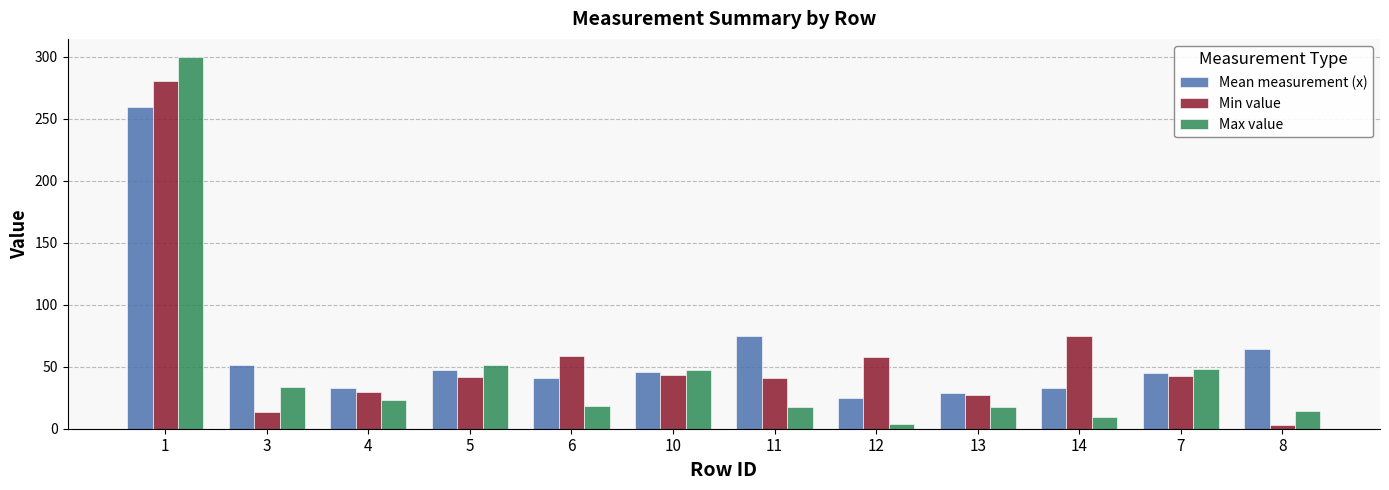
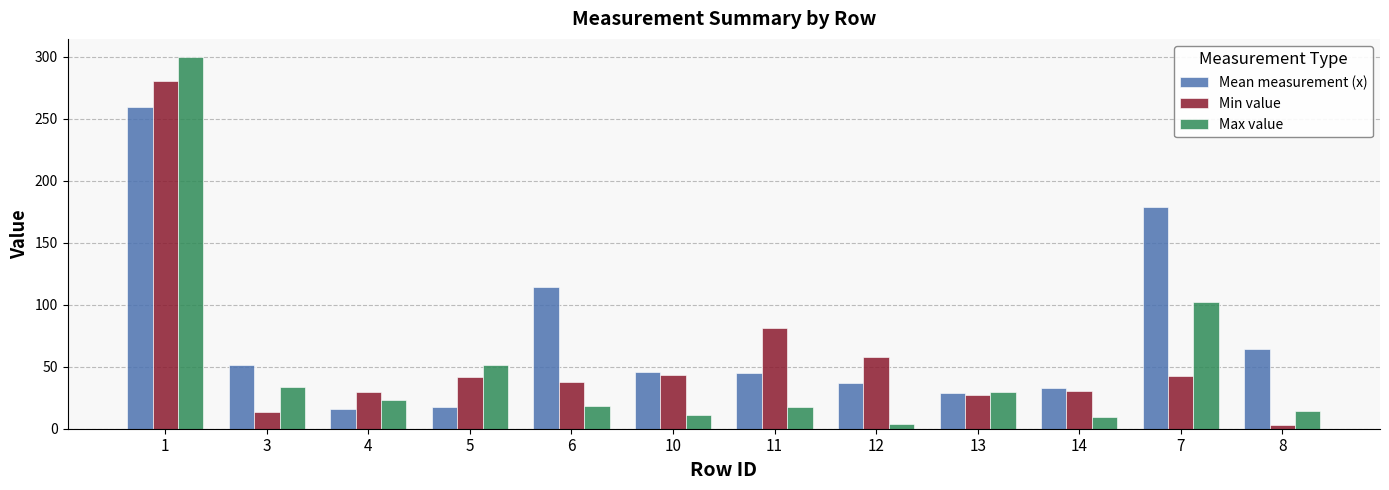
Mean measurement (x), 4: 33 -> 16
Mean measurement (x), 5: 48 -> 17
Mean measurement (x), 6: 41 -> 114
Min value, 6: 59 -> 38
Max value, 10: 47 -> 11
Mean measurement (x), 11: 74 -> 45
Min value, 11: 41 -> 81
Mean measurement (x), 12: 25 -> 37
Max value, 13: 18 -> 30
Min value, 14: 75 -> 30
Mean measurement (x), 7: 45 -> 179
Max value, 7: 48 -> 103
